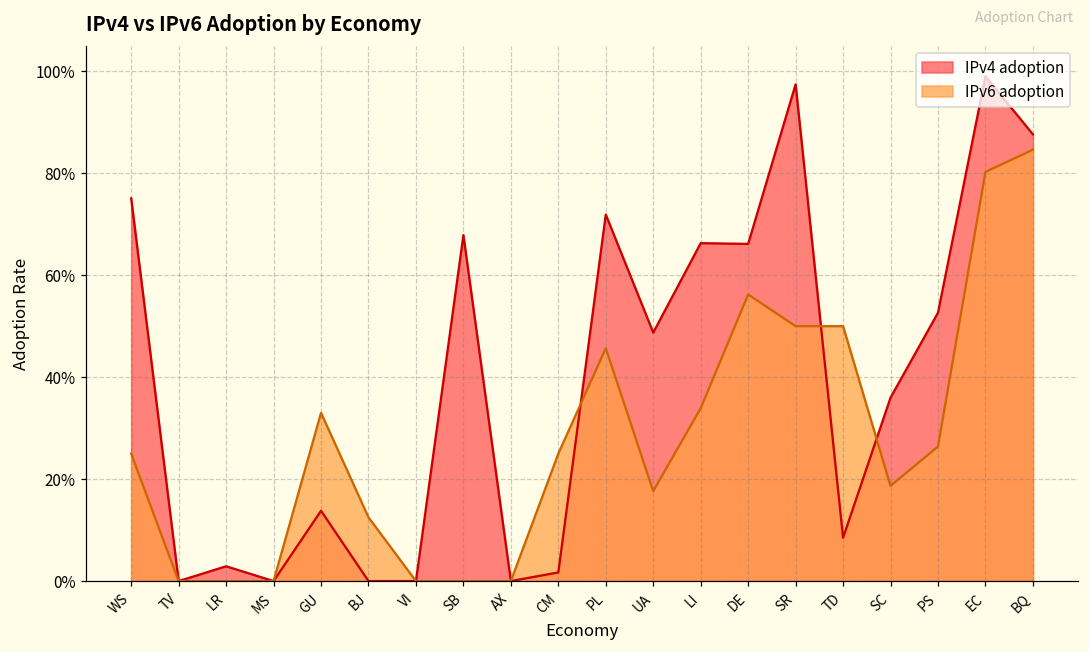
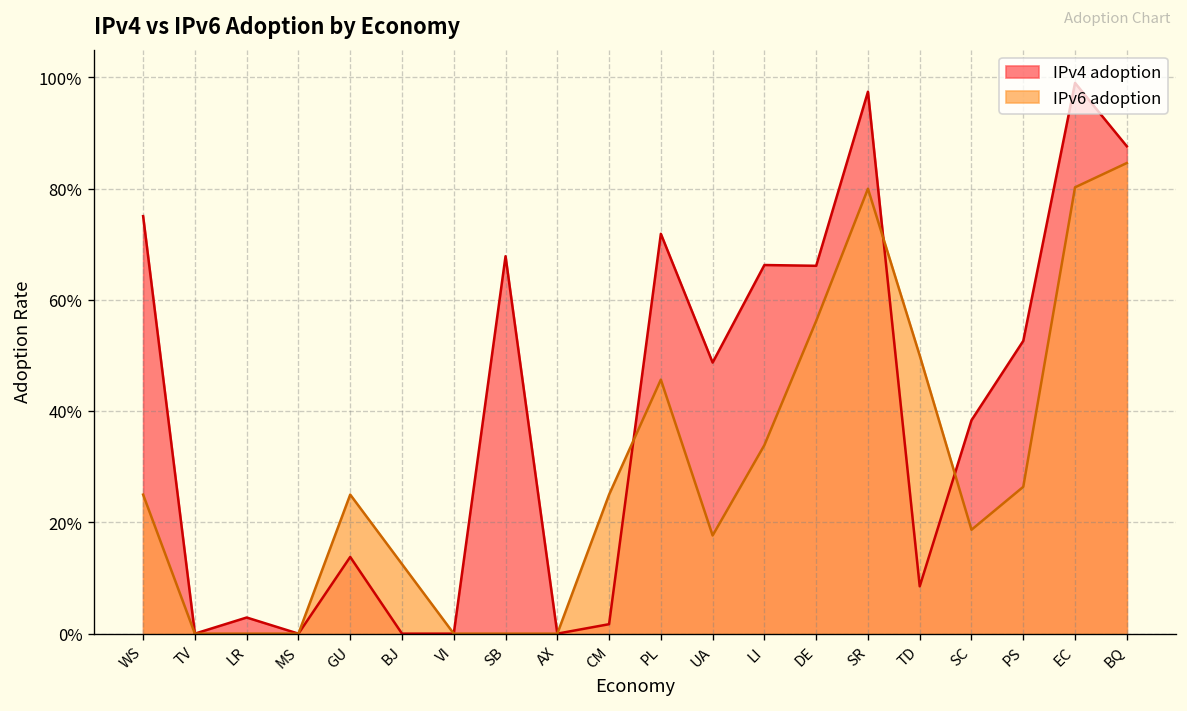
IPv6 adoption, GU: 33% -> 25%
IPv6 adoption, SR: 50% -> 80%
IPv4 adoption, SC: 36% -> 38%
